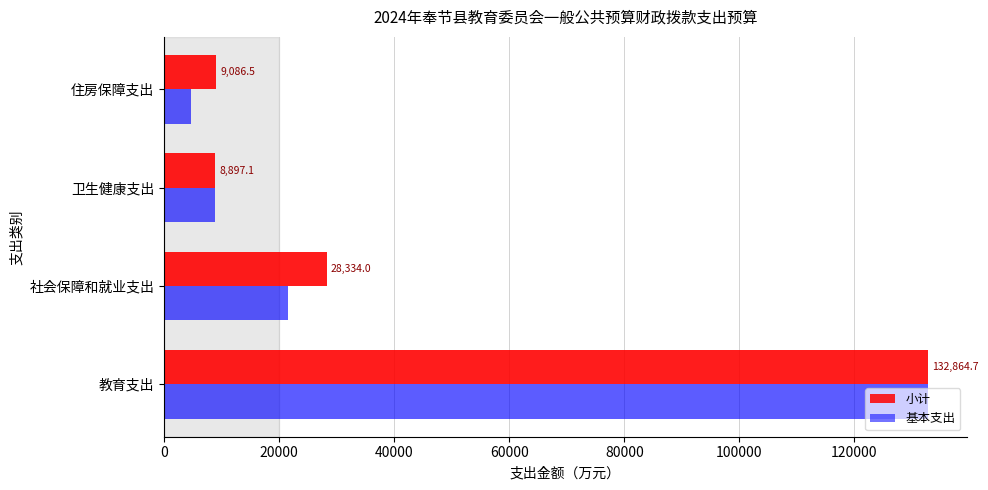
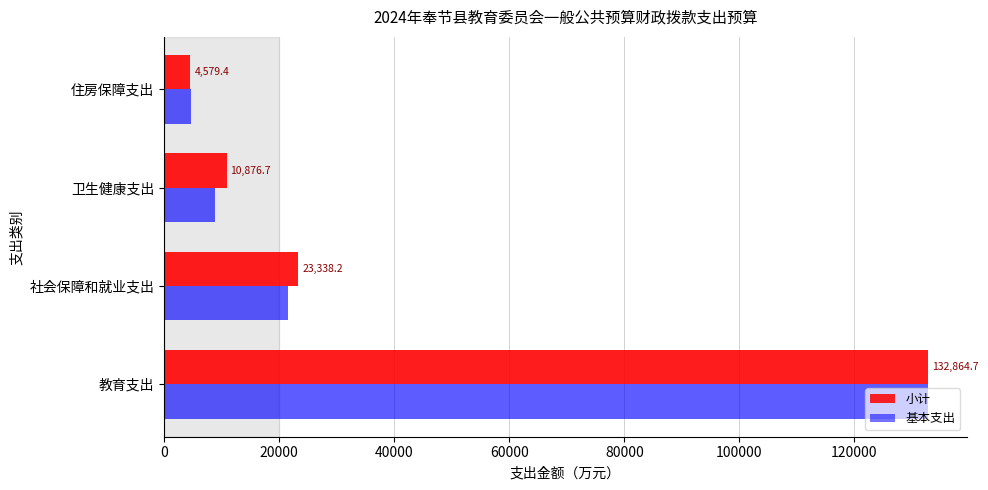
小计, 住房保障支出: 9,086.5 -> 4,579.4
小计, 卫生健康支出: 8,897.1 -> 10,876.7
小计, 社会保障和就业支出: 28,334.0 -> 23,338.2
